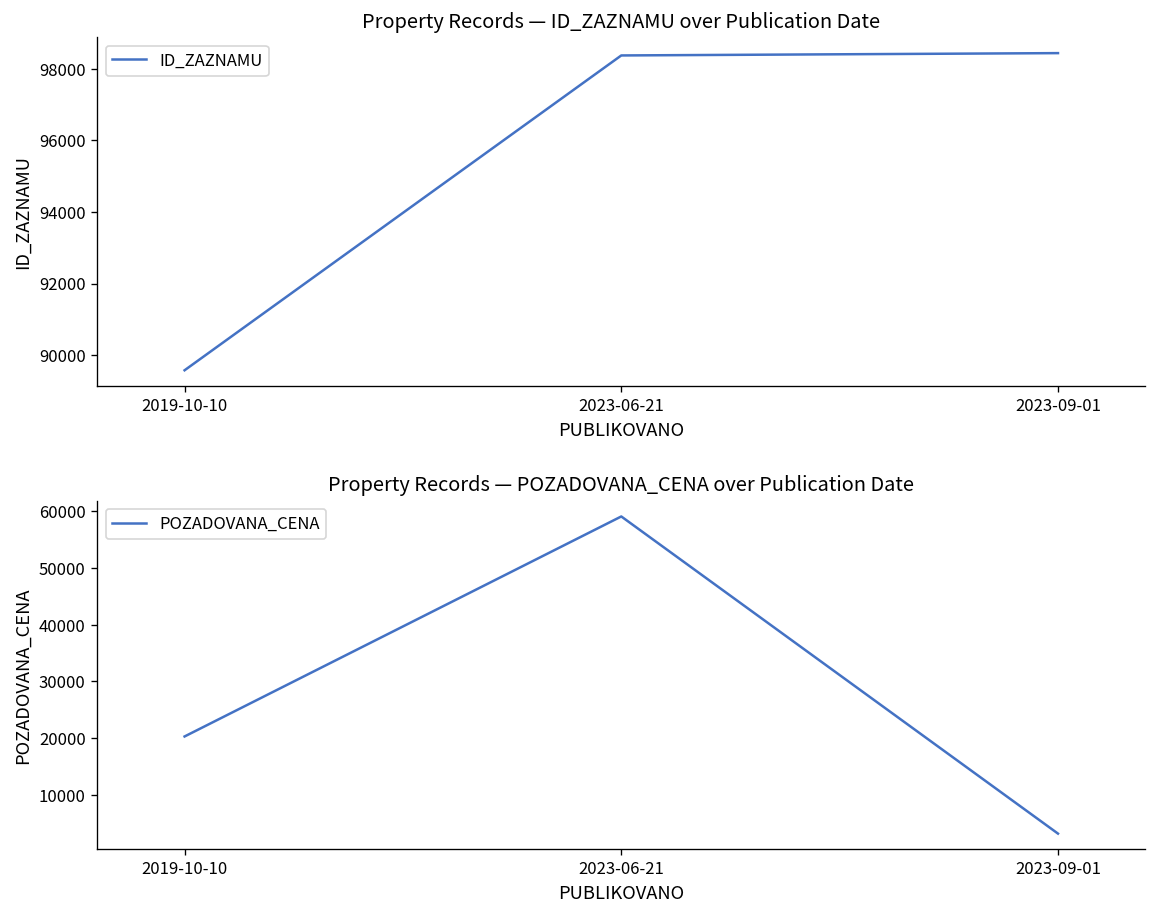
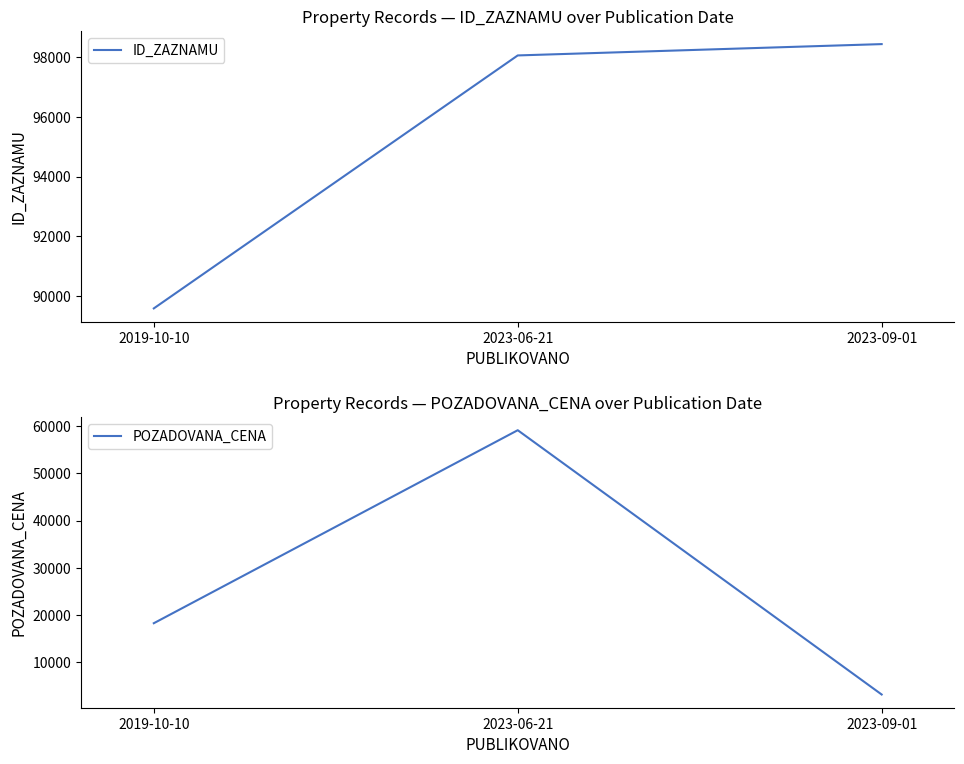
Property Records — ID_ZAZNAMU over Publication Date, 2023-06-21: 98400 -> 98100
Property Records — POZADOVANA_CENA over Publication Date, 2019-10-10: 20000 -> 18000
